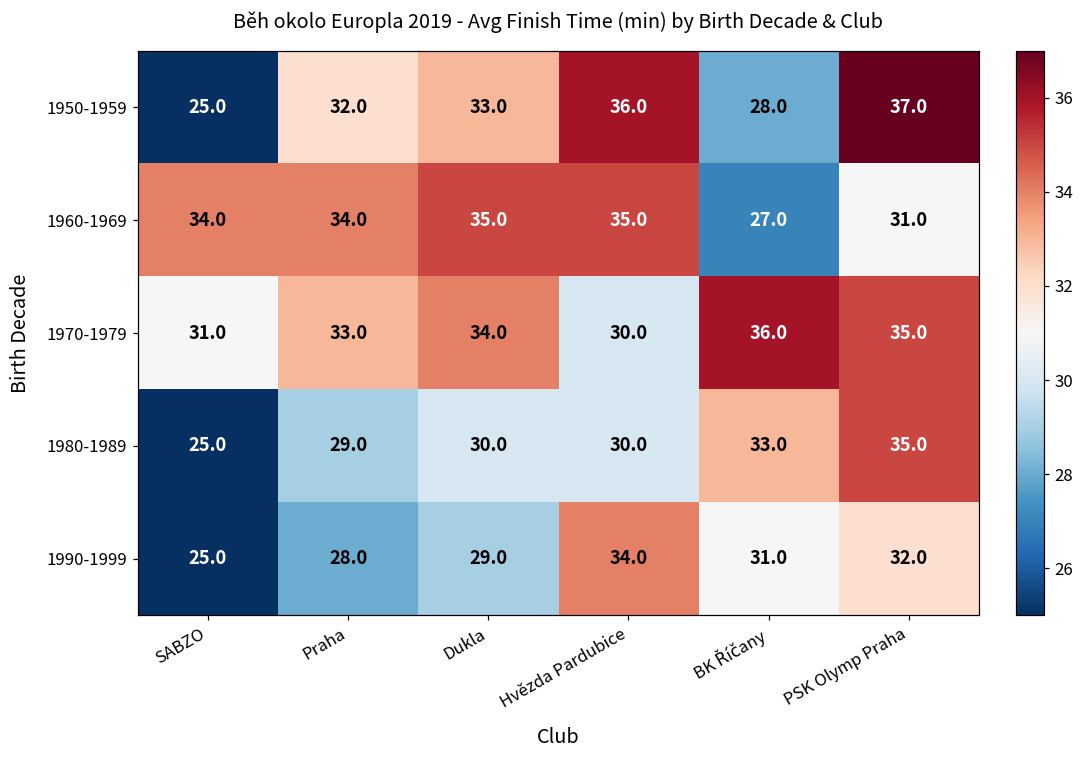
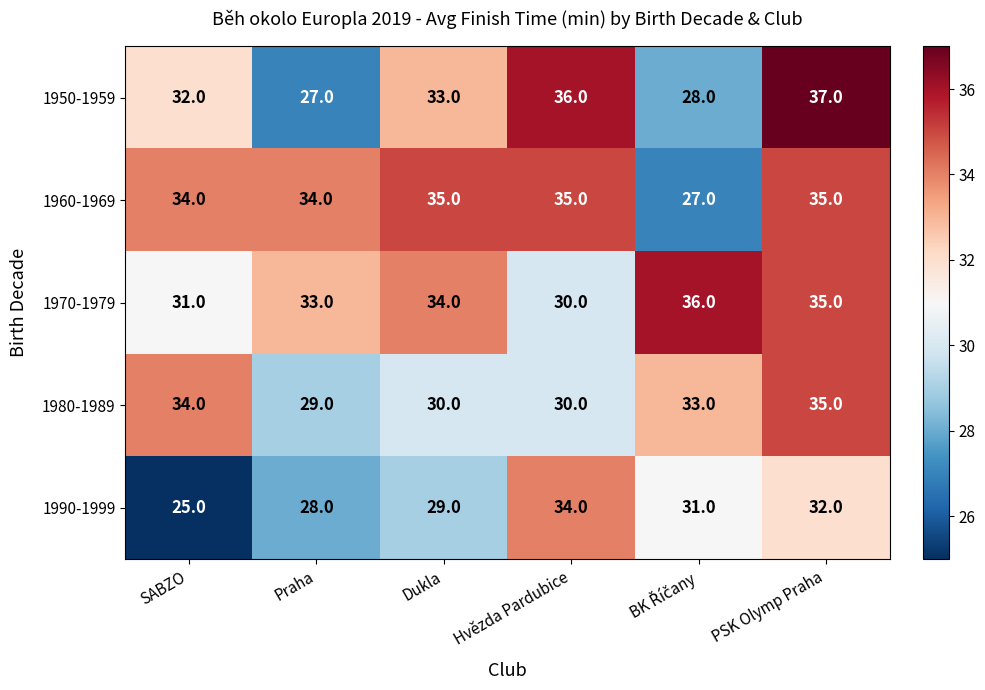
1950-1959, SABZO: 25.0 -> 32.0
1950-1959, Praha: 32.0 -> 27.0
1960-1969, PSK Olymp Praha: 31.0 -> 35.0
1980-1989, SABZO: 25.0 -> 34.0
